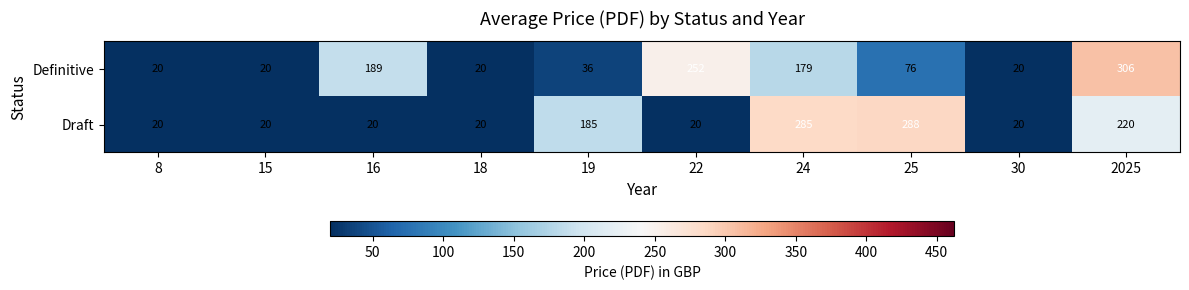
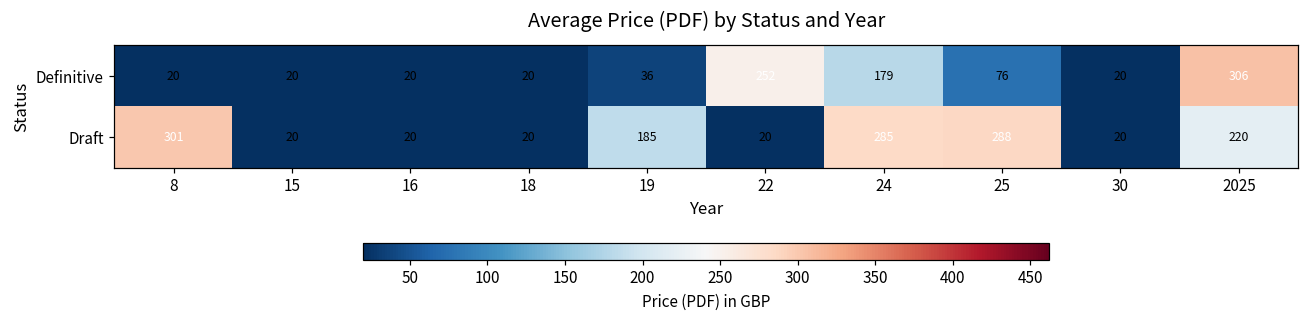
Definitive, 16: 189 -> 20
Draft, 8: 20 -> 301
